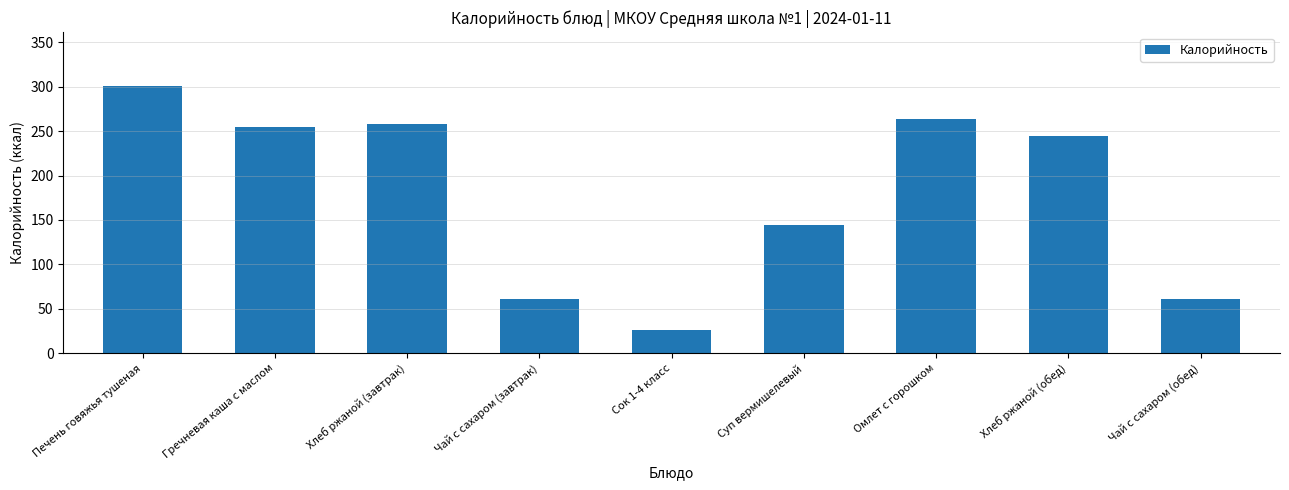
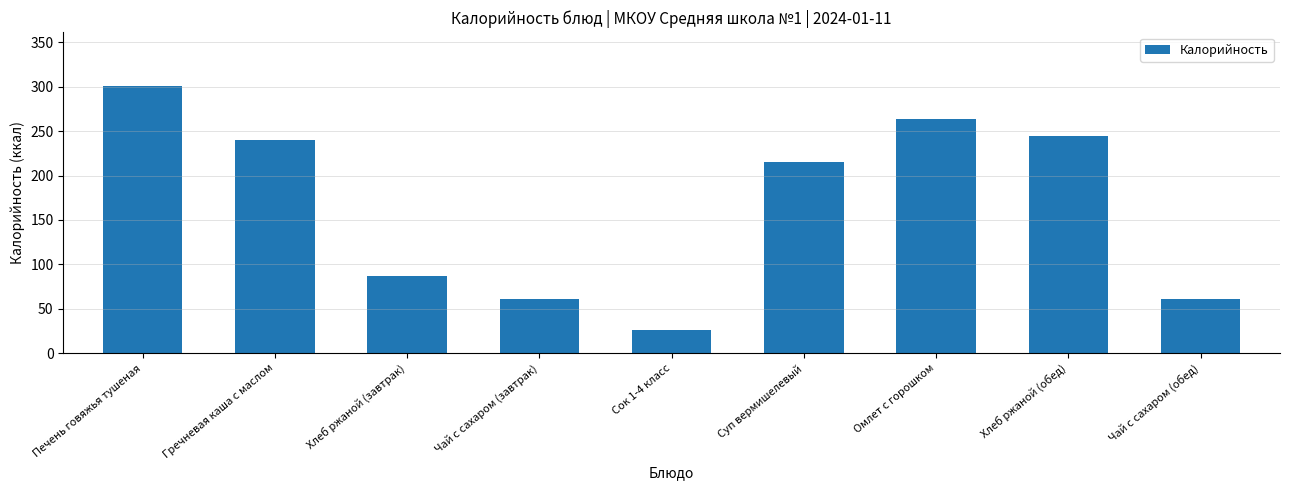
Гречневая каша с маслом: 250 -> 240
Хлеб ржаной (завтрак): 260 -> 90
Суп вермишелевый: 140 -> 220
